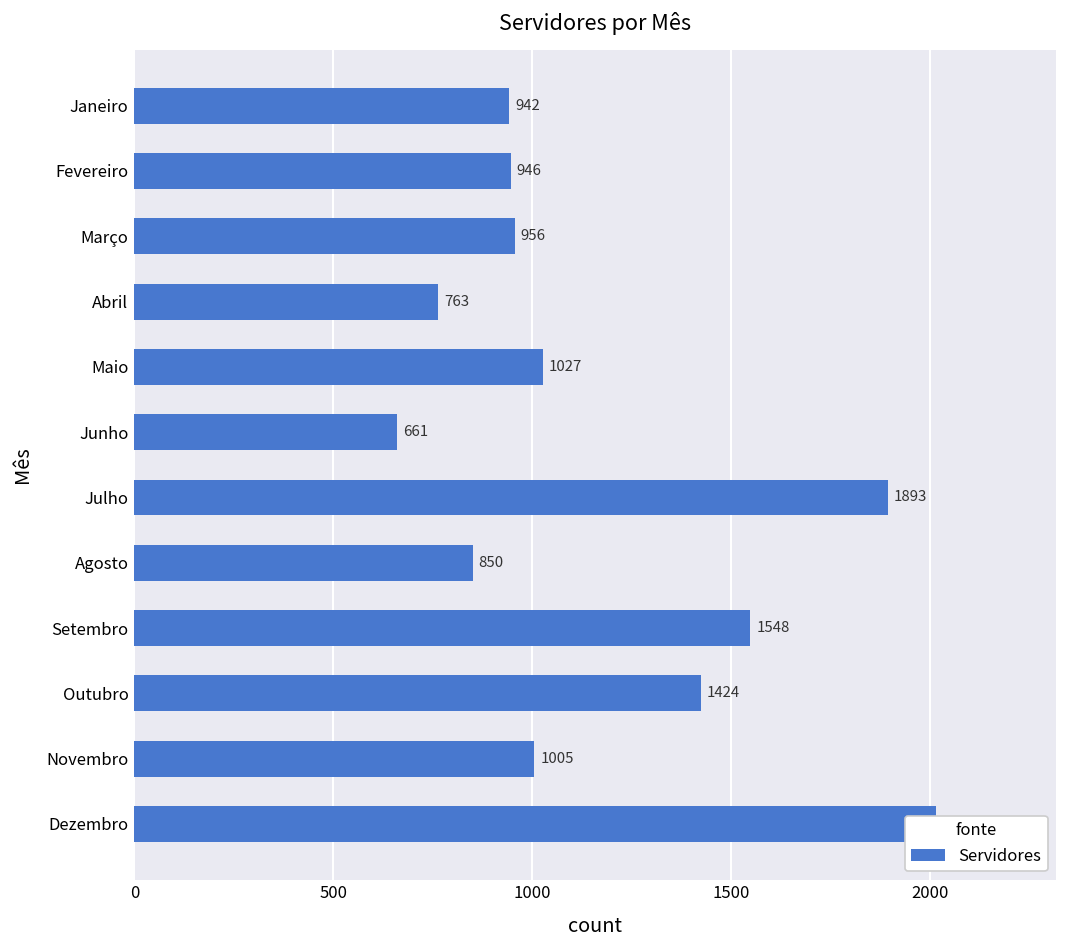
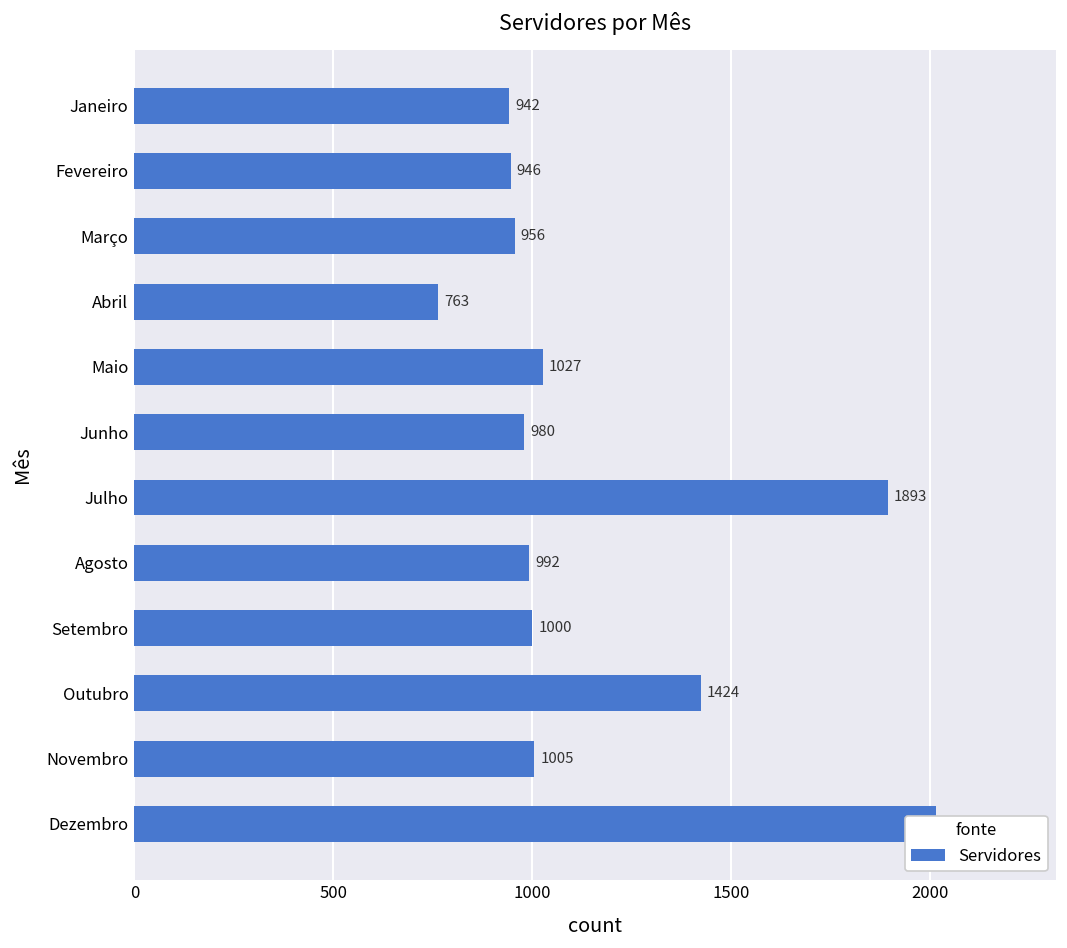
Junho: 661 -> 980
Agosto: 850 -> 992
Setembro: 1548 -> 1000
